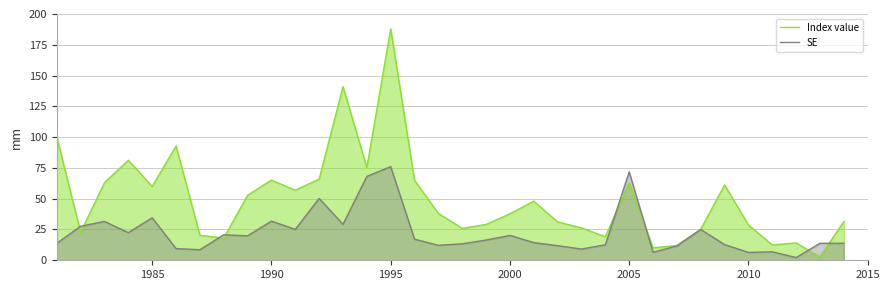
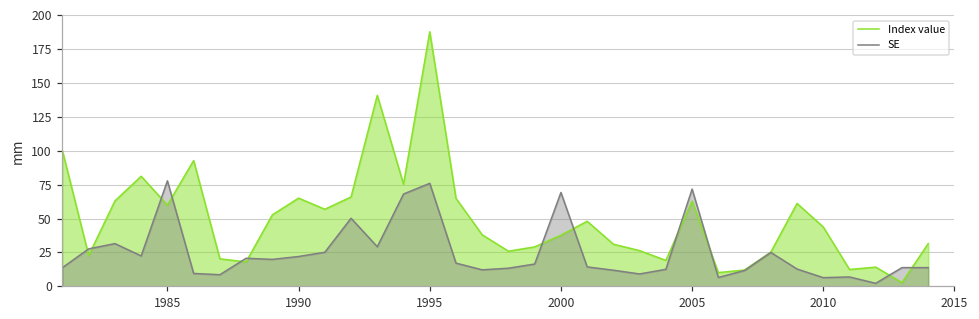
SE, 1985: 35 -> 78
SE, 1990: 32 -> 22
SE, 2000: 20 -> 69
Index value, 2010: 29 -> 44
